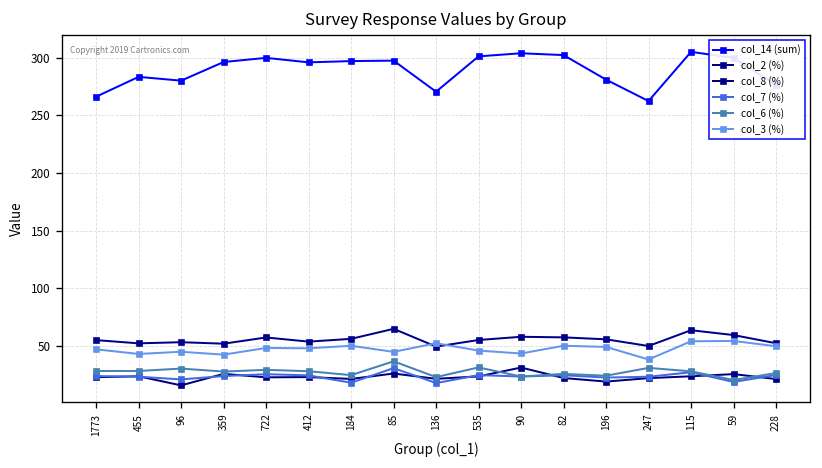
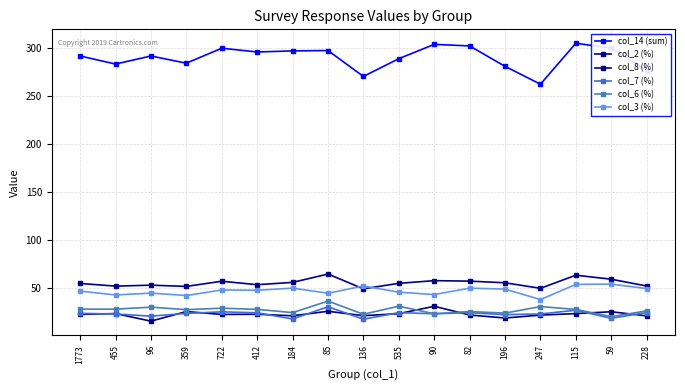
col_14 (sum), 1773: 270 -> 290
col_14 (sum), 96: 280 -> 290
col_14 (sum), 359: 300 -> 280
col_14 (sum), 535: 300 -> 290
